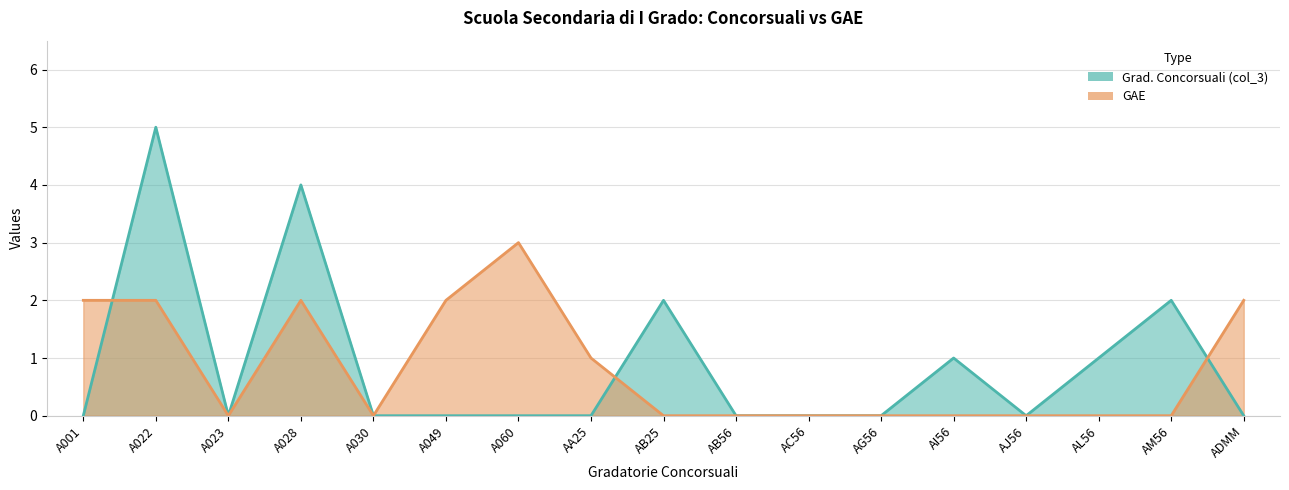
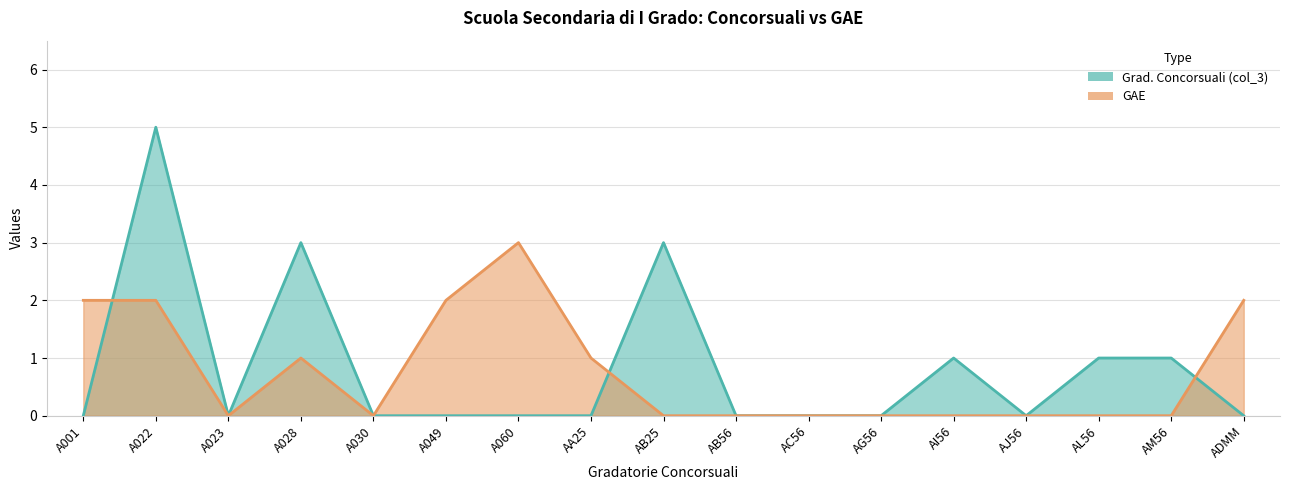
Grad. Concorsuali (col_3), A028: 4 -> 3
GAE, A028: 2 -> 1
Grad. Concorsuali (col_3), AB25: 2 -> 3
Grad. Concorsuali (col_3), AM56: 2 -> 1
